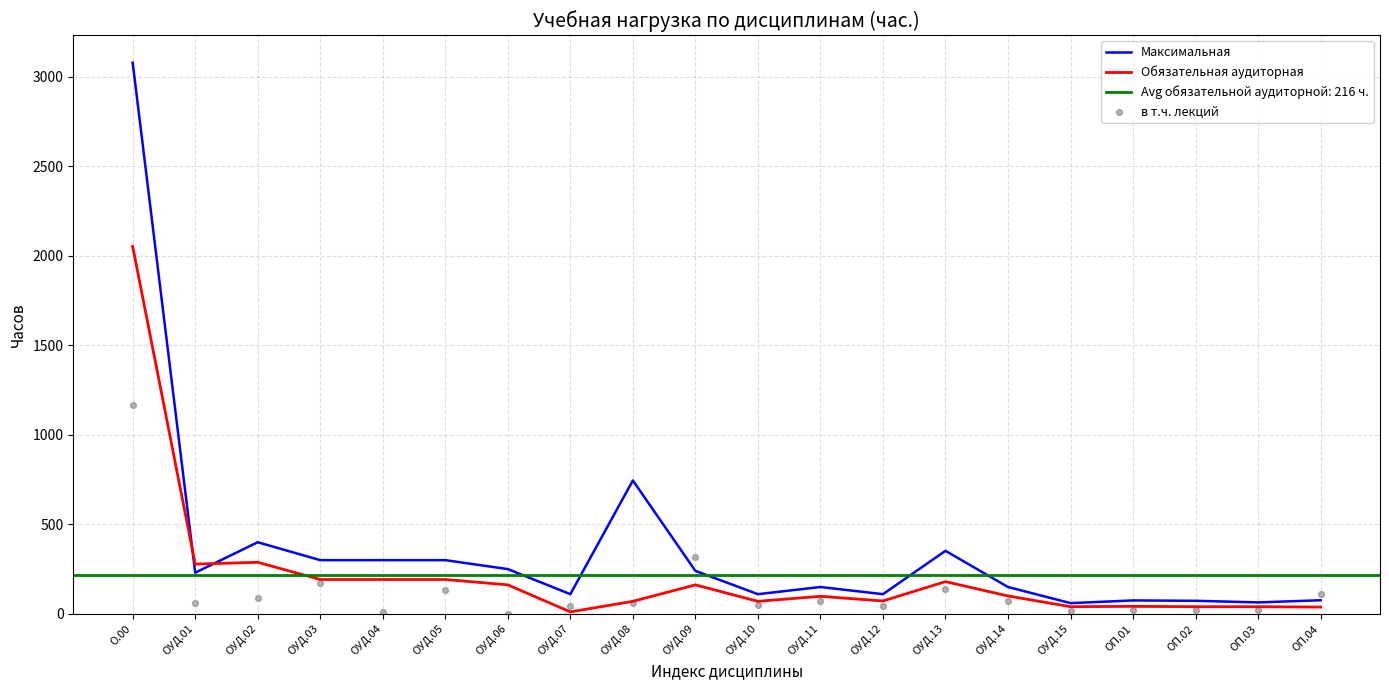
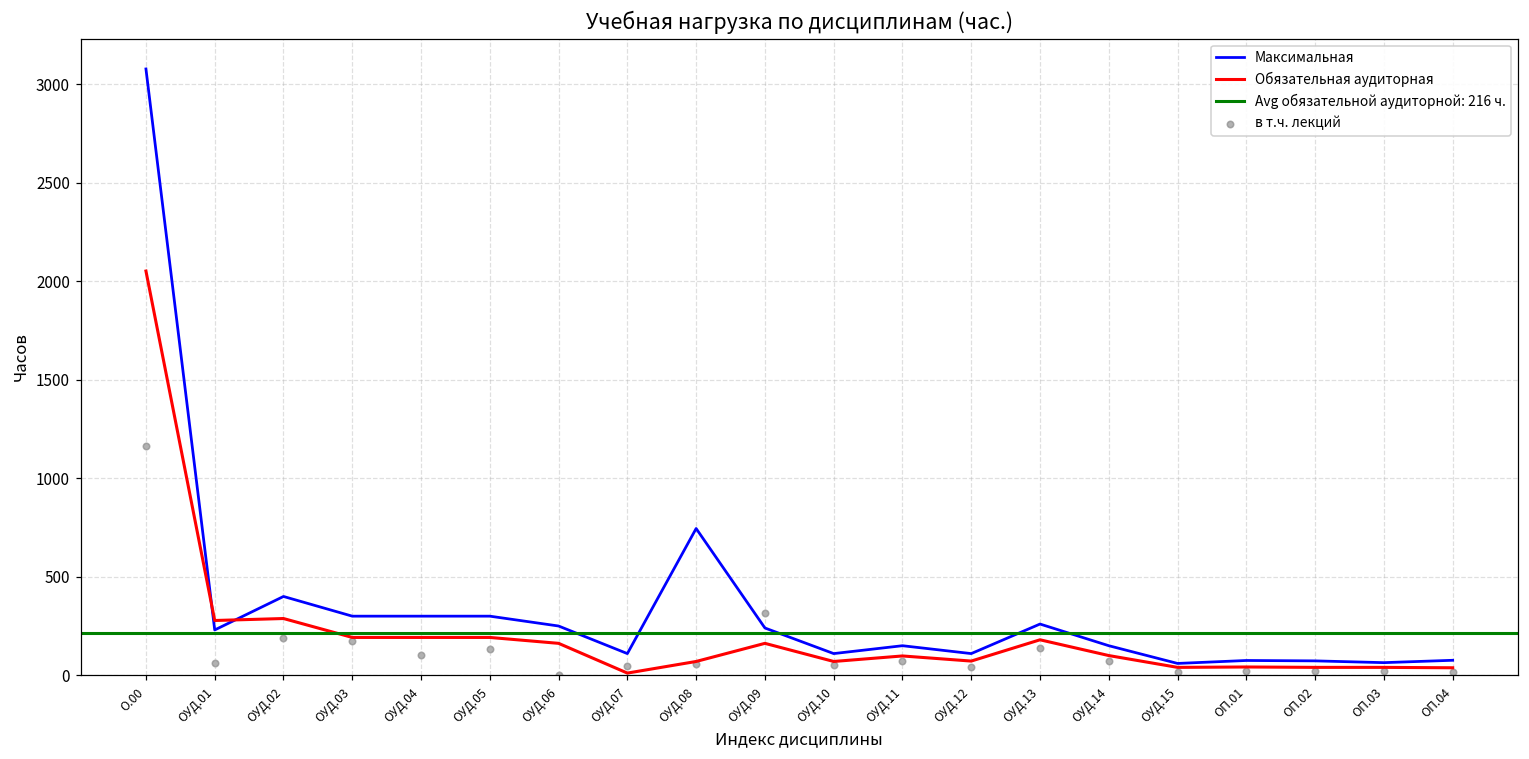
в т.ч. лекций, ОУД.02: 90 -> 190
в т.ч. лекций, ОУД.04: 10 -> 100
Максимальная, ОУД.13: 350 -> 260
в т.ч. лекций, ОП.04: 110 -> 10
